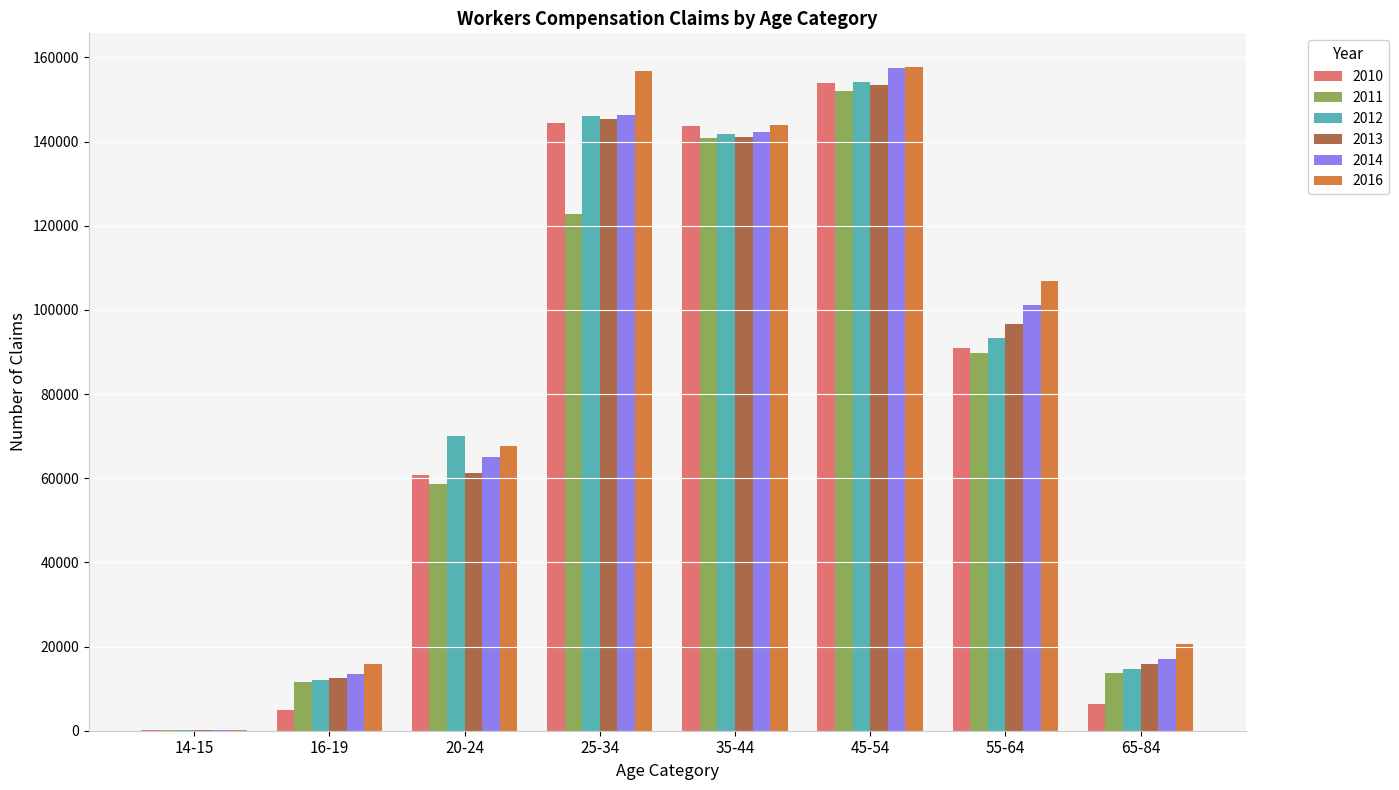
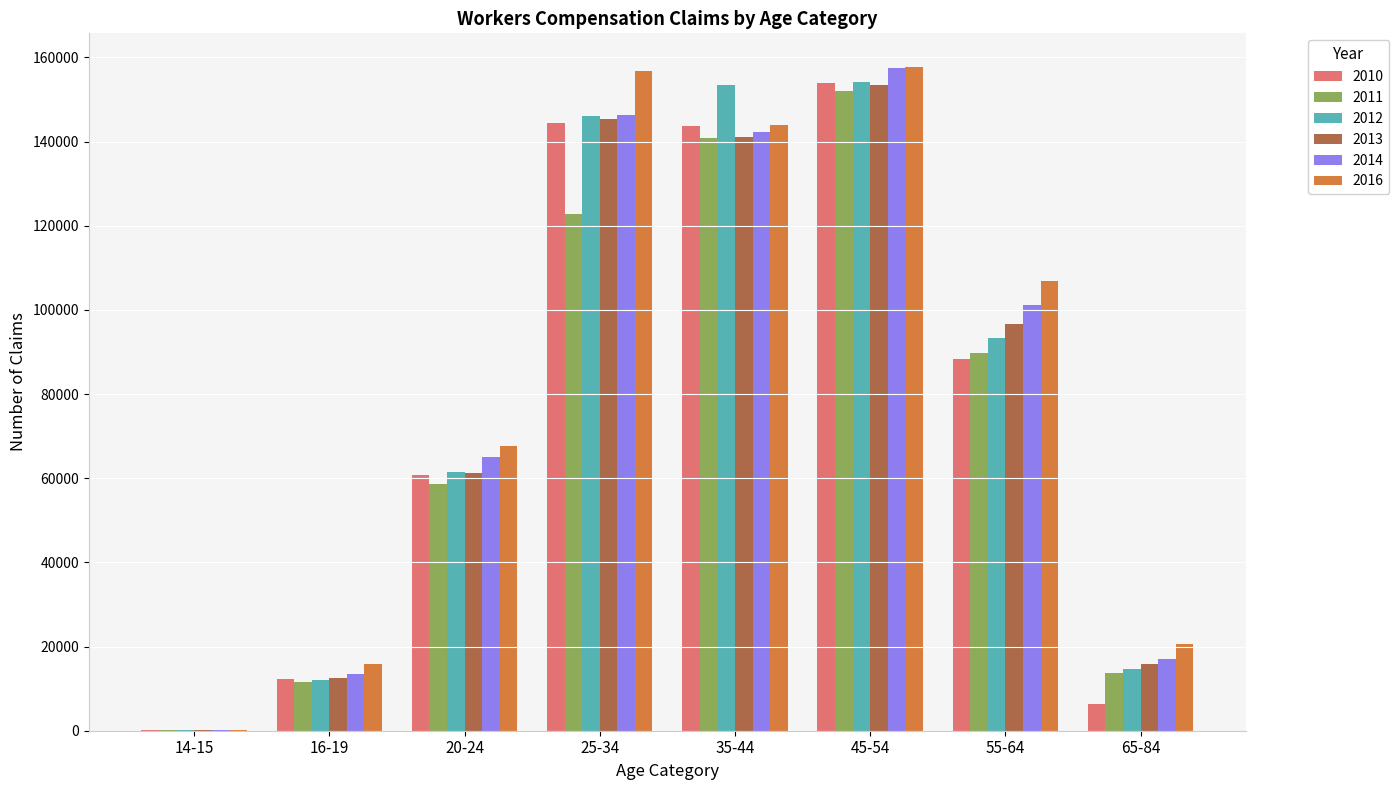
2010, 16-19: 5000 -> 12000
2012, 20-24: 70000 -> 61000
2012, 35-44: 142000 -> 154000
2010, 55-64: 91000 -> 88000
